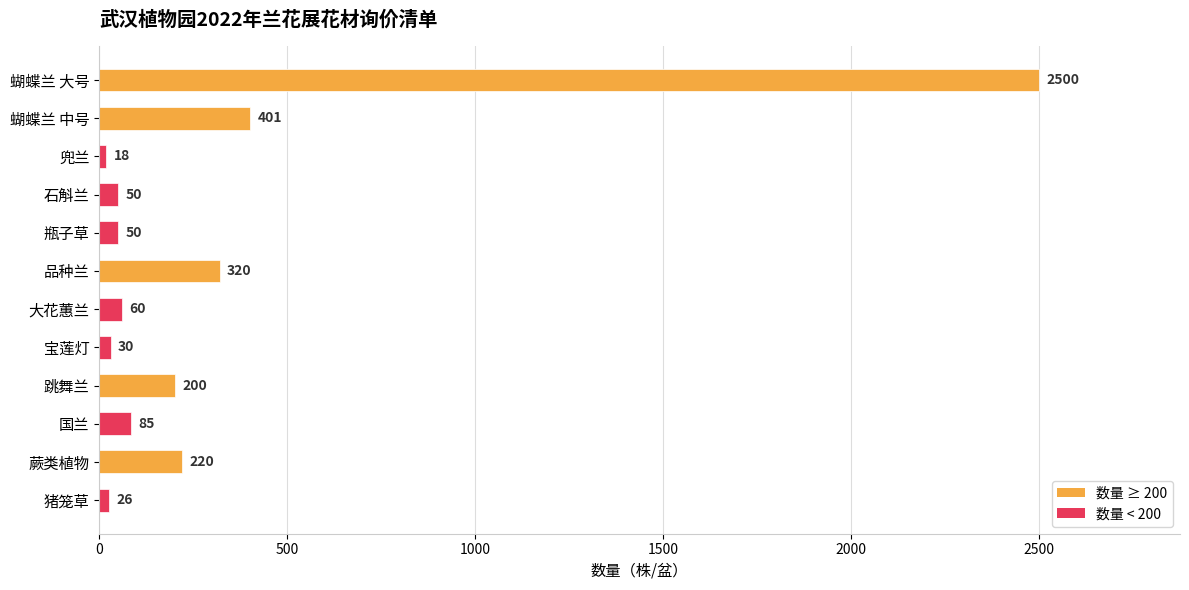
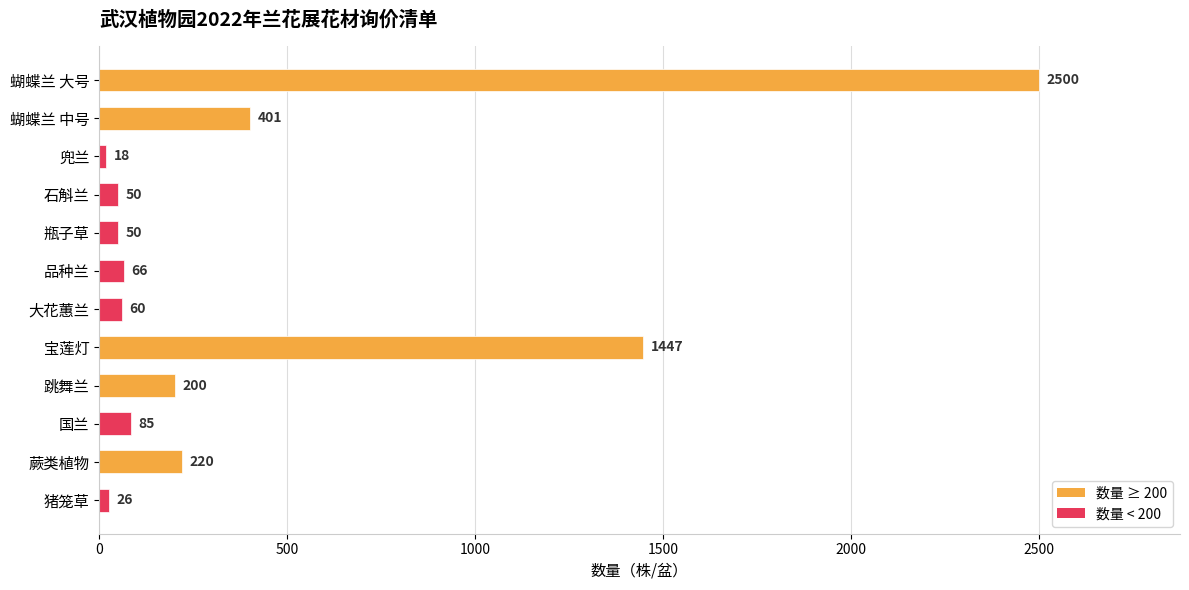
品种兰: 320 -> 66
宝莲灯: 30 -> 1447
